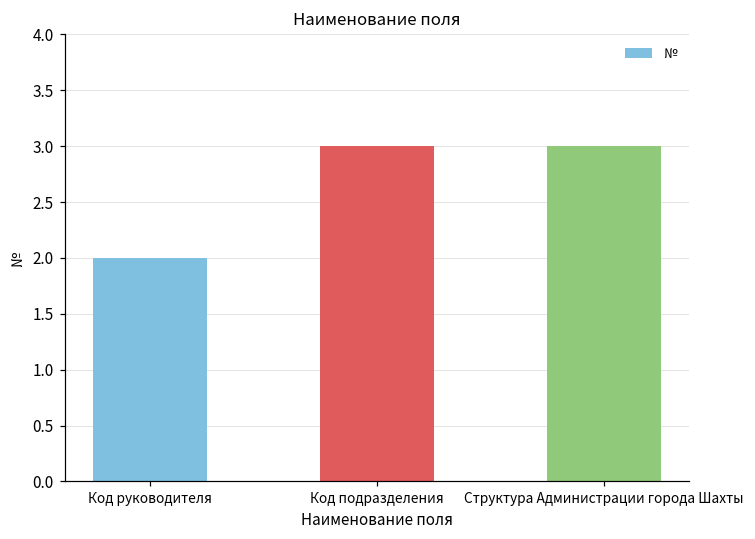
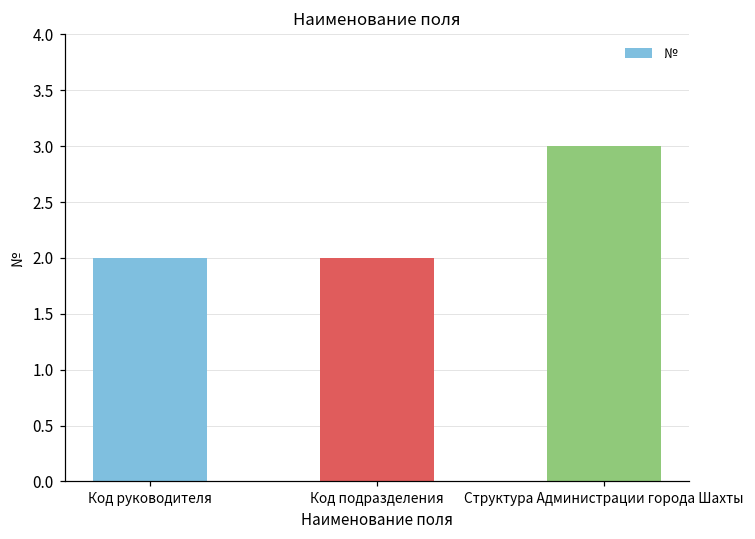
Код подразделения: 3 -> 2
